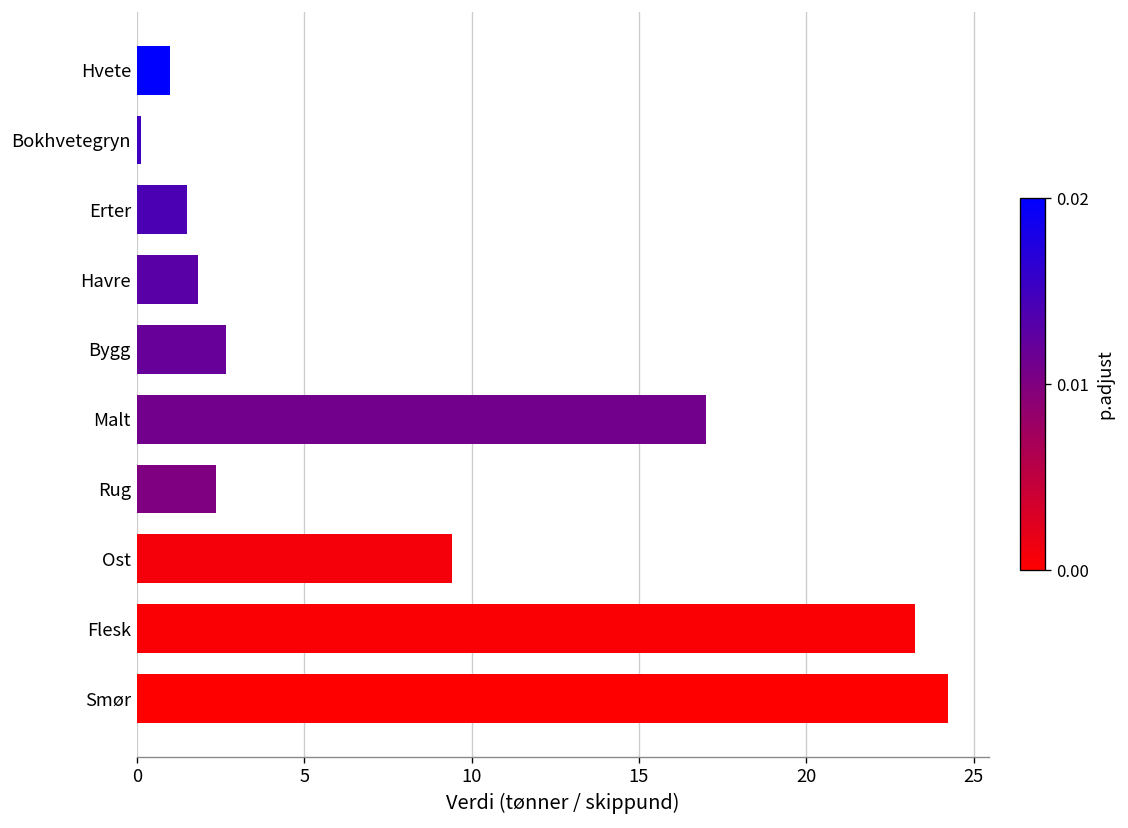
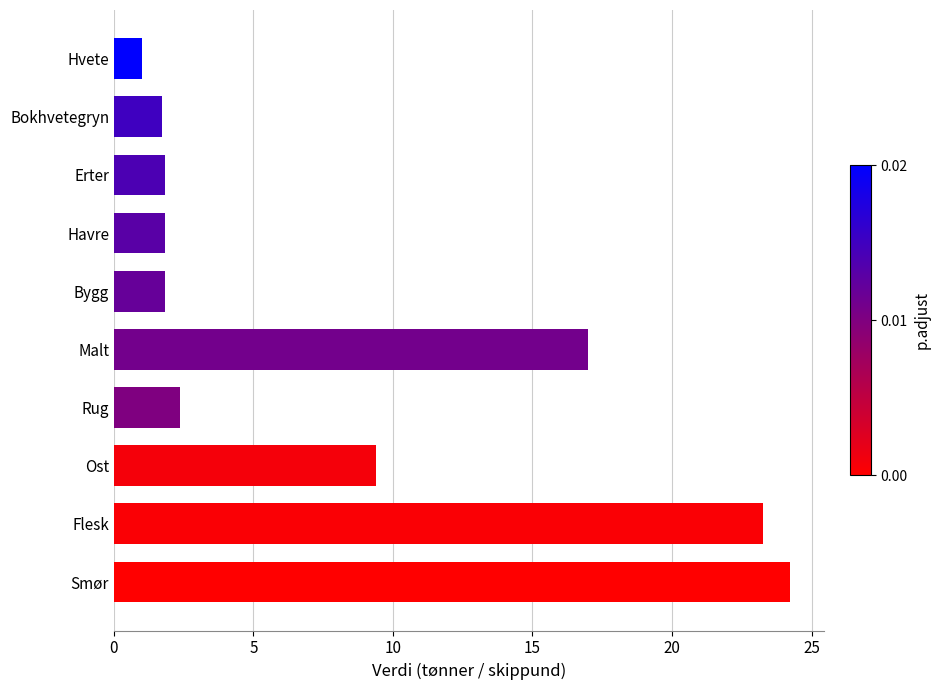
Bokhvetegryn: 0.1 -> 1.7
Erter: 1.5 -> 1.8
Bygg: 2.7 -> 1.8
